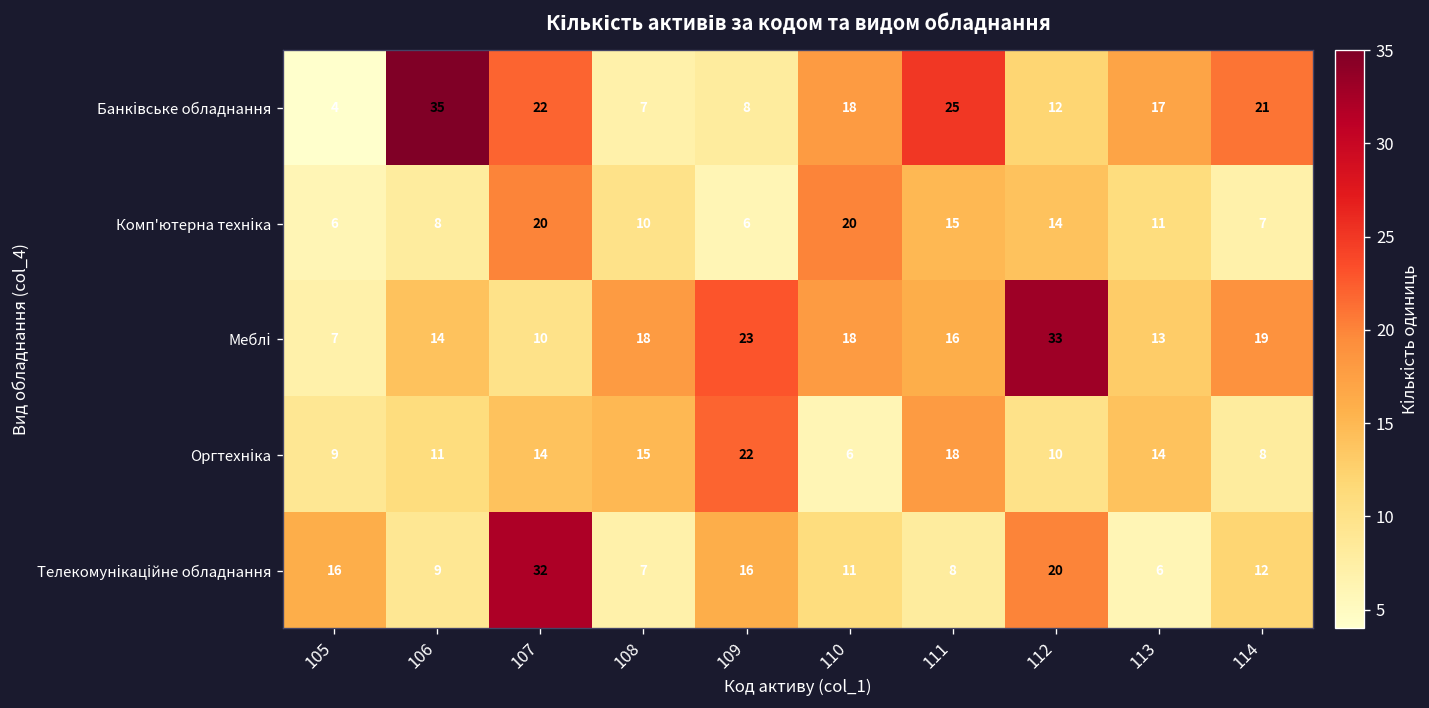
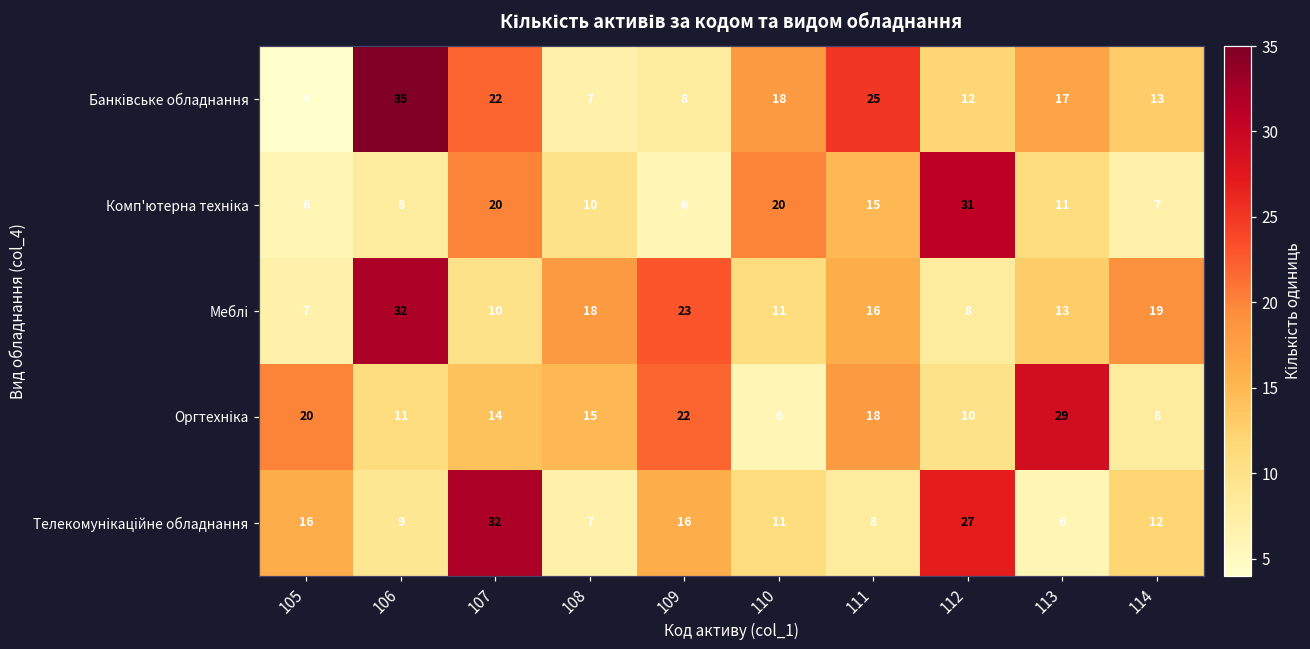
Банківське обладнання, 114: 21 -> 13
Комп'ютерна техніка, 112: 14 -> 31
Меблі, 106: 14 -> 32
Меблі, 110: 18 -> 11
Меблі, 112: 33 -> 8
Оргтехніка, 105: 9 -> 20
Оргтехніка, 113: 14 -> 29
Телекомунікаційне обладнання, 112: 20 -> 27
